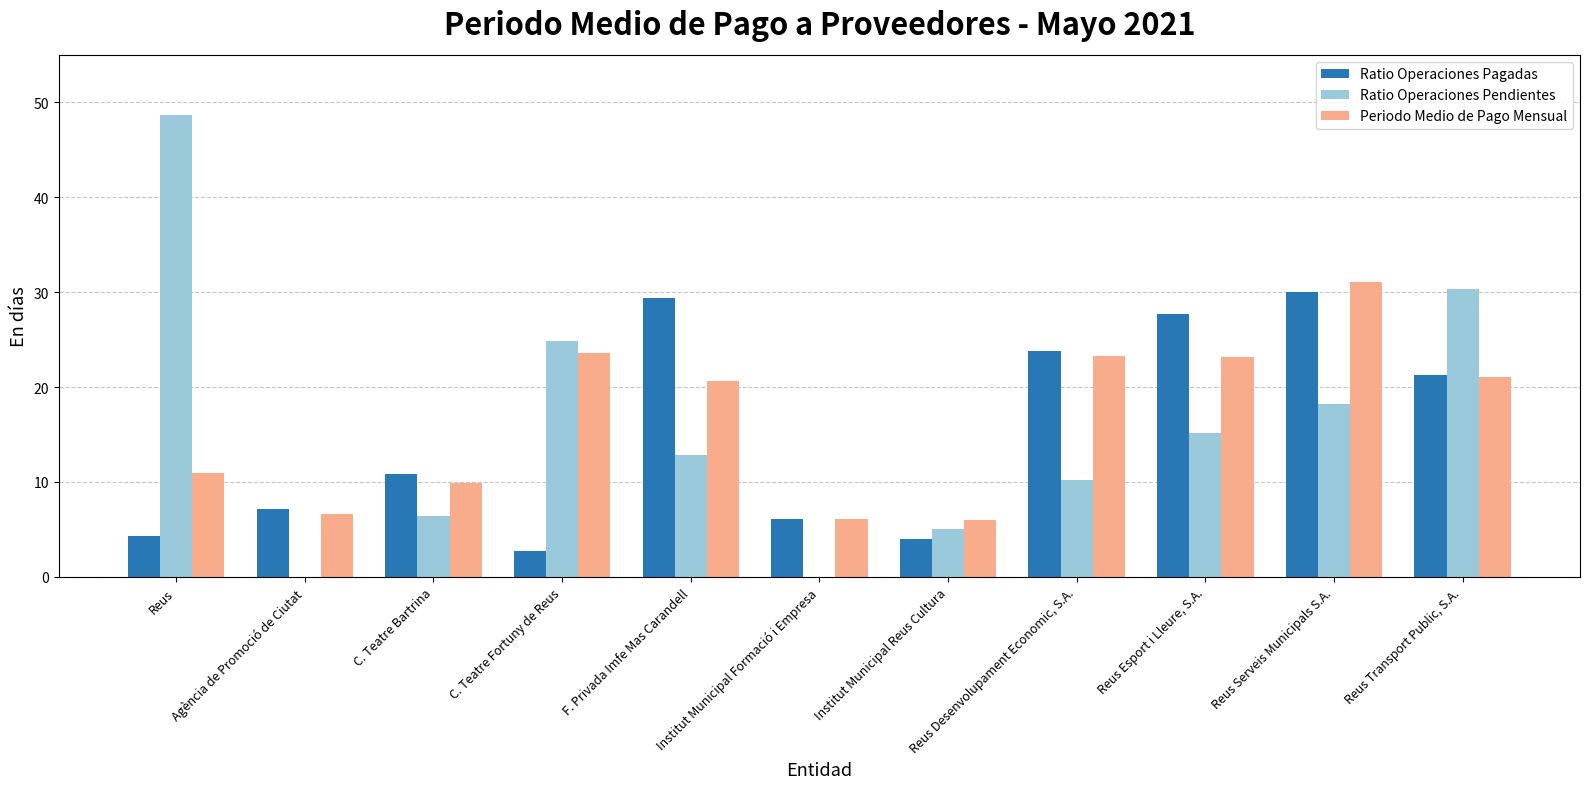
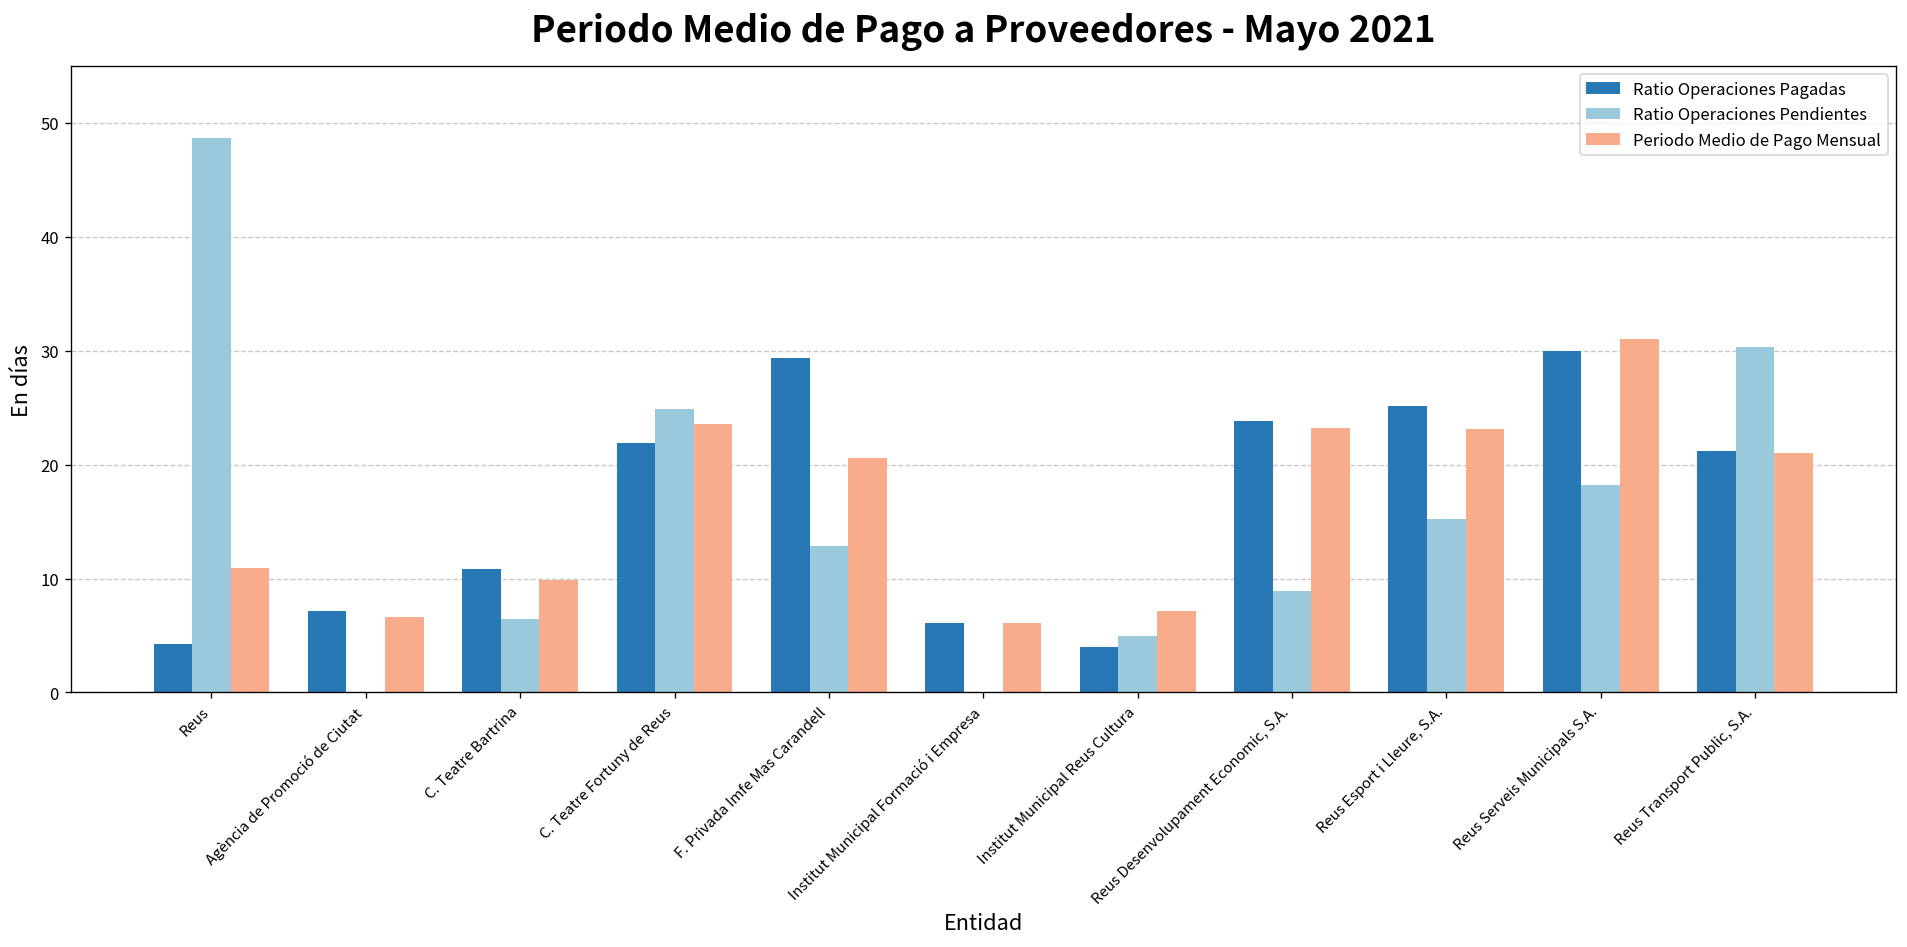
Ratio Operaciones Pagadas, C. Teatre Fortuny de Reus: 3 -> 22
Periodo Medio de Pago Mensual, Institut Municipal Reus Cultura: 6 -> 7
Ratio Operaciones Pendientes, Reus Desenvolupament Economic, S.A.: 10 -> 9
Ratio Operaciones Pagadas, Reus Esport i Lleure, S.A.: 28 -> 25
